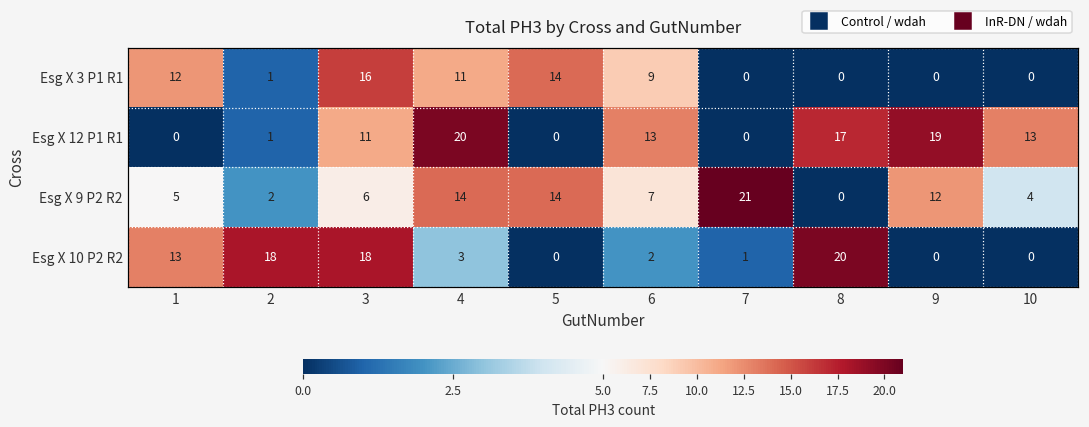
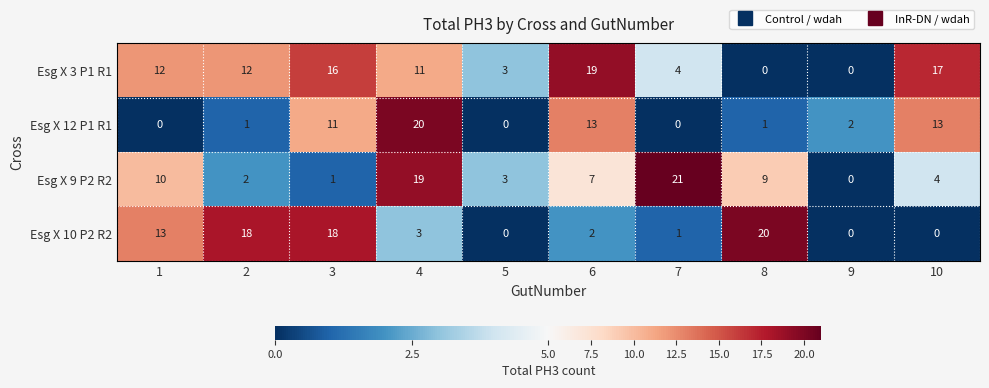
Esg X 3 P1 R1, 2: 1 -> 12
Esg X 3 P1 R1, 5: 14 -> 3
Esg X 3 P1 R1, 6: 9 -> 19
Esg X 3 P1 R1, 7: 0 -> 4
Esg X 3 P1 R1, 10: 0 -> 17
Esg X 12 P1 R1, 8: 17 -> 1
Esg X 12 P1 R1, 9: 19 -> 2
Esg X 9 P2 R2, 1: 5 -> 10
Esg X 9 P2 R2, 3: 6 -> 1
Esg X 9 P2 R2, 4: 14 -> 19
Esg X 9 P2 R2, 5: 14 -> 3
Esg X 9 P2 R2, 8: 0 -> 9
Esg X 9 P2 R2, 9: 12 -> 0
